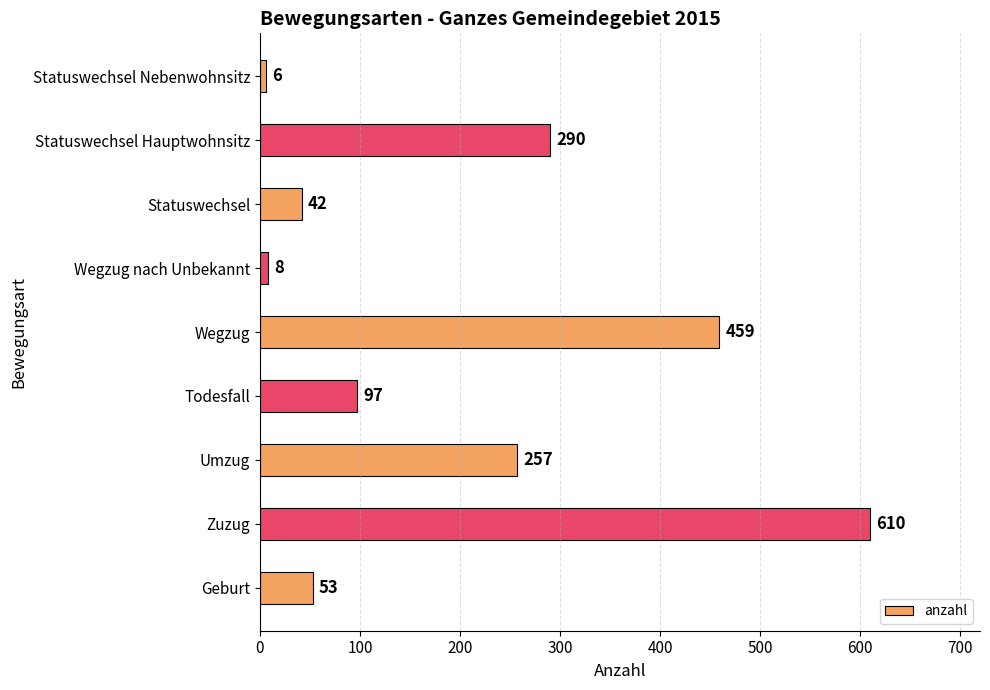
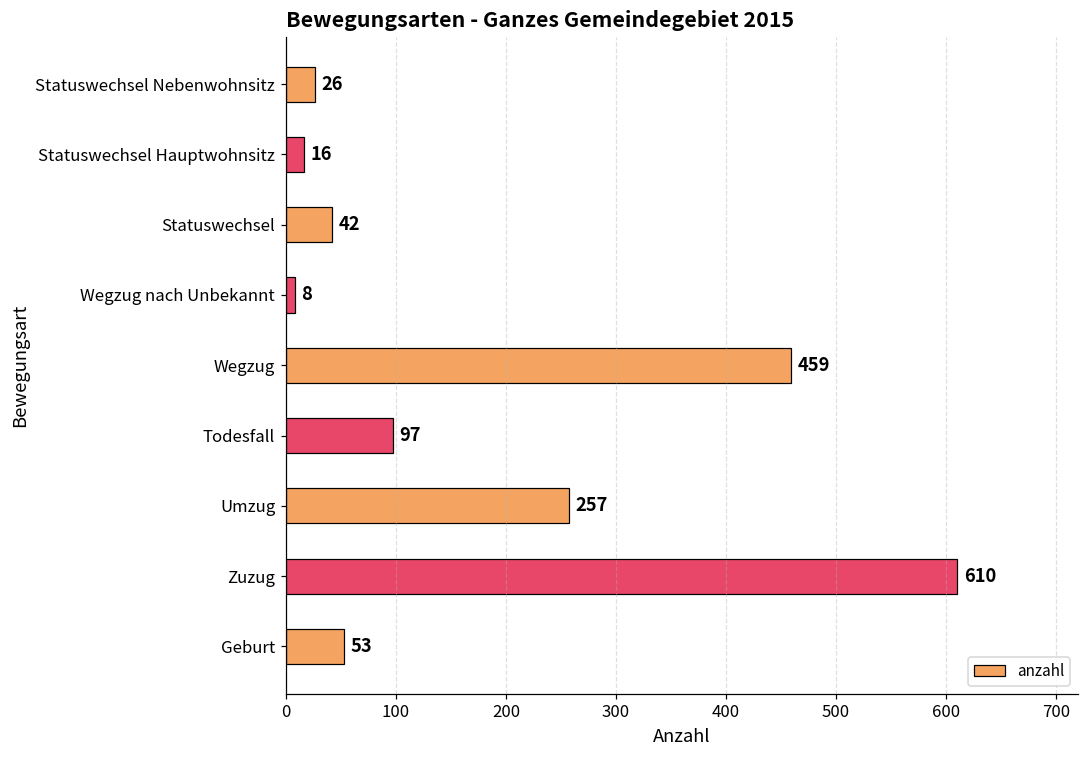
Statuswechsel Nebenwohnsitz: 6 -> 26
Statuswechsel Hauptwohnsitz: 290 -> 16
